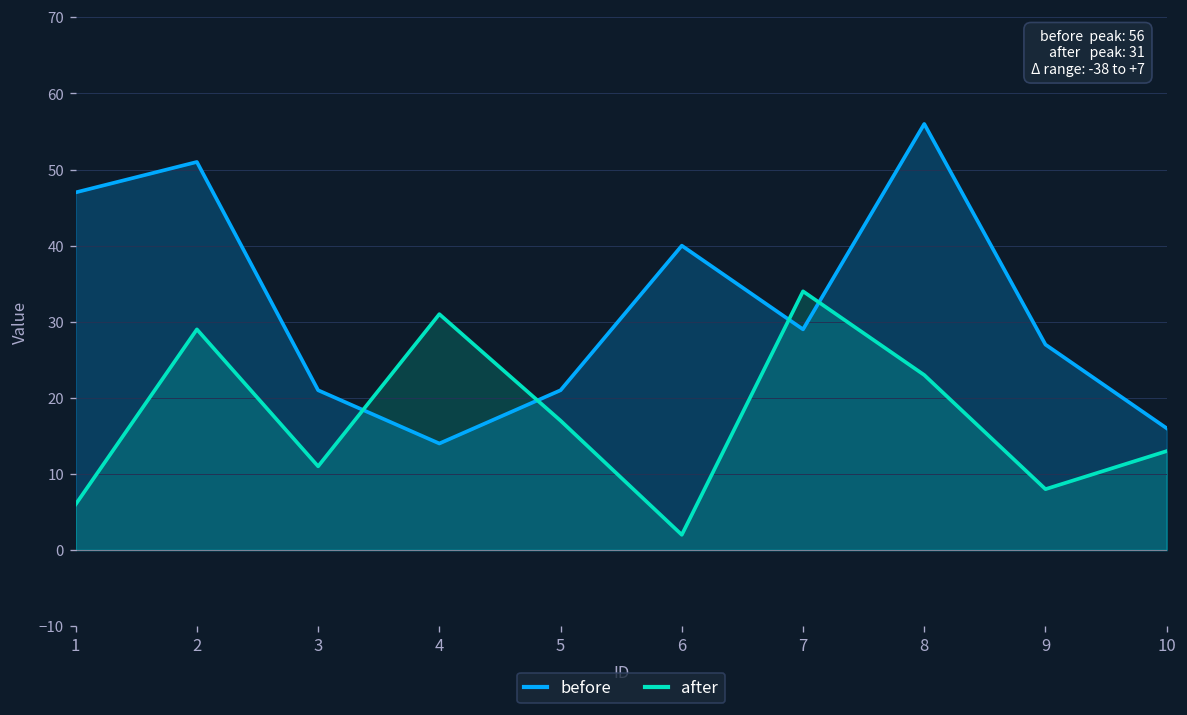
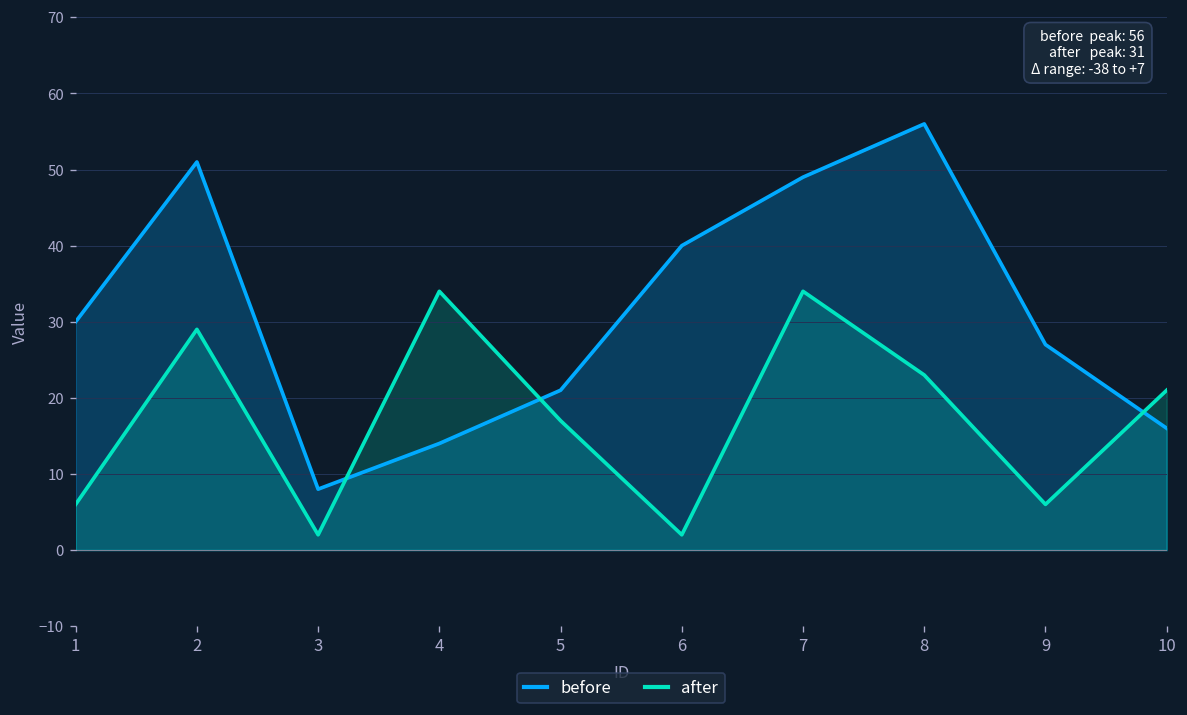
before, 1: 47 -> 30
before, 3: 21 -> 8
after, 3: 11 -> 2
after, 4: 31 -> 34
before, 7: 29 -> 49
after, 9: 8 -> 6
after, 10: 13 -> 21
